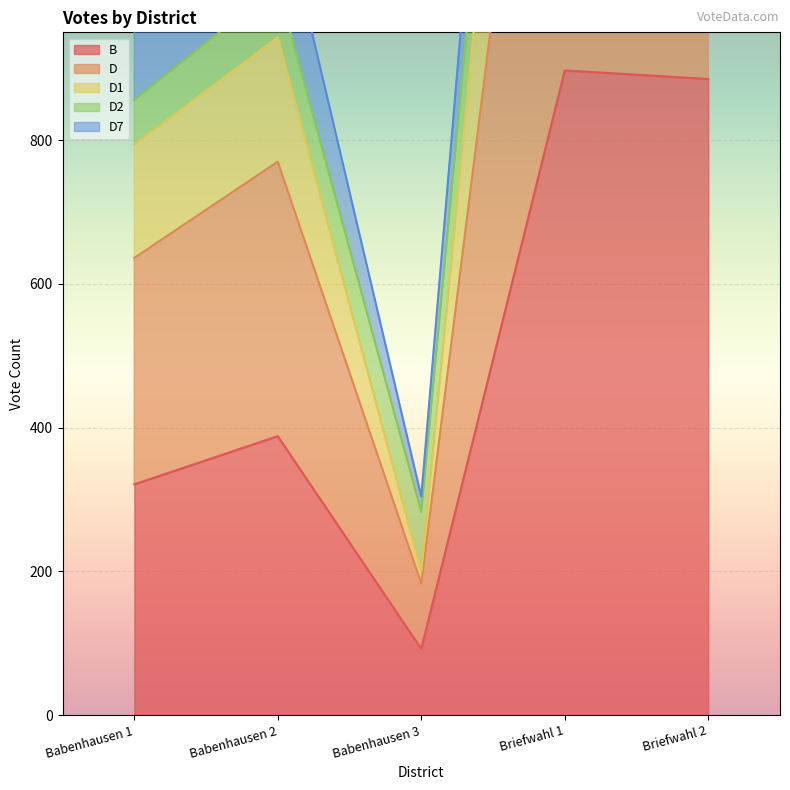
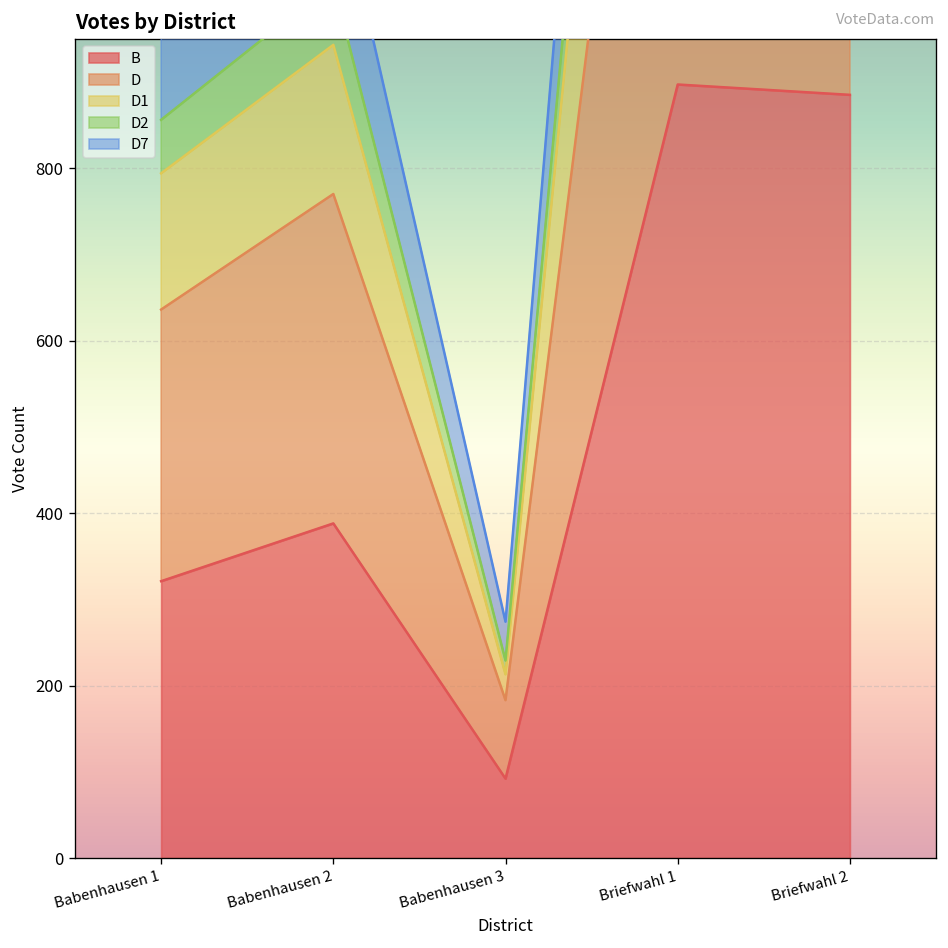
D1, Babenhausen 3: 20 -> 30
D2, Babenhausen 3: 80 -> 20
D7, Babenhausen 3: 20 -> 50
